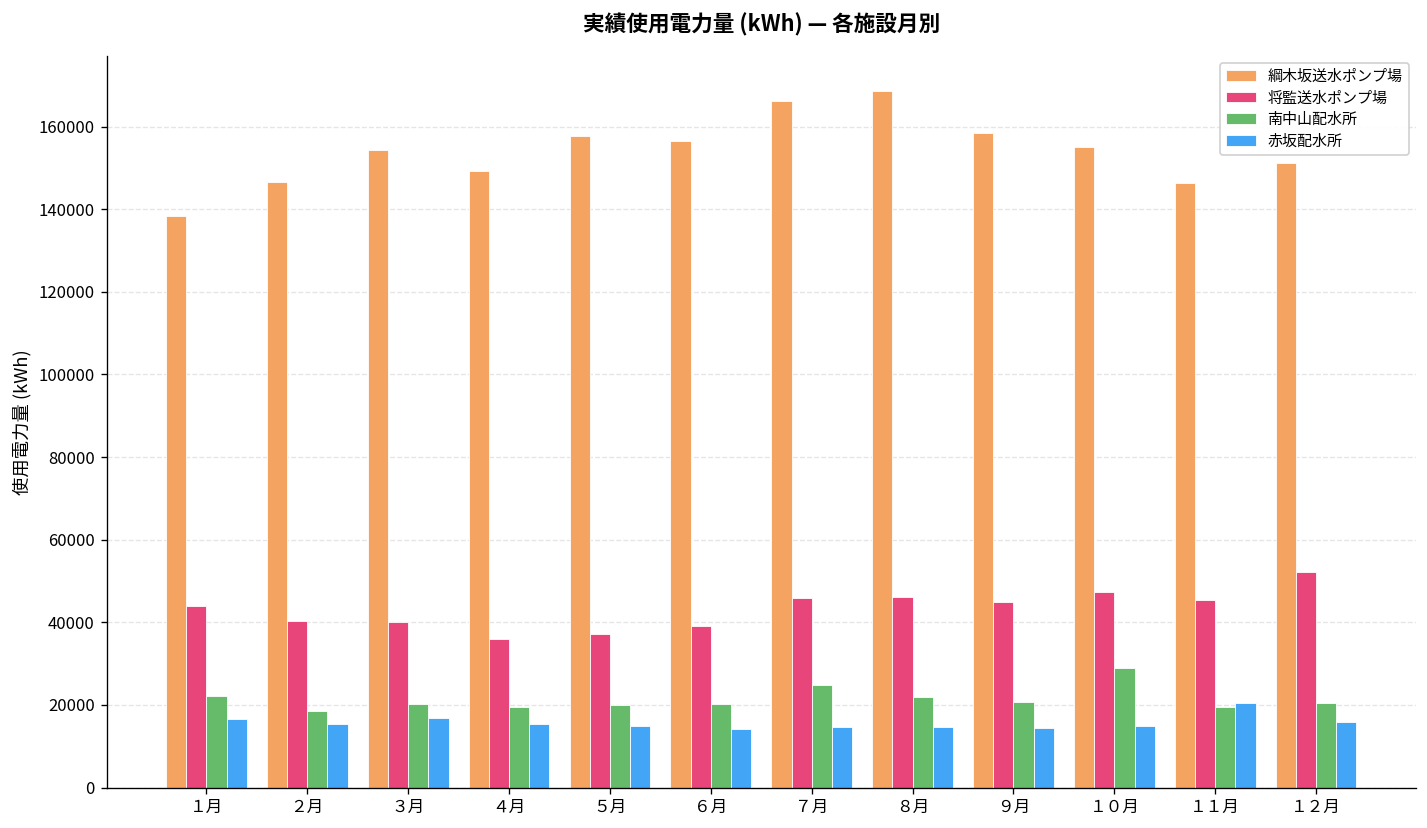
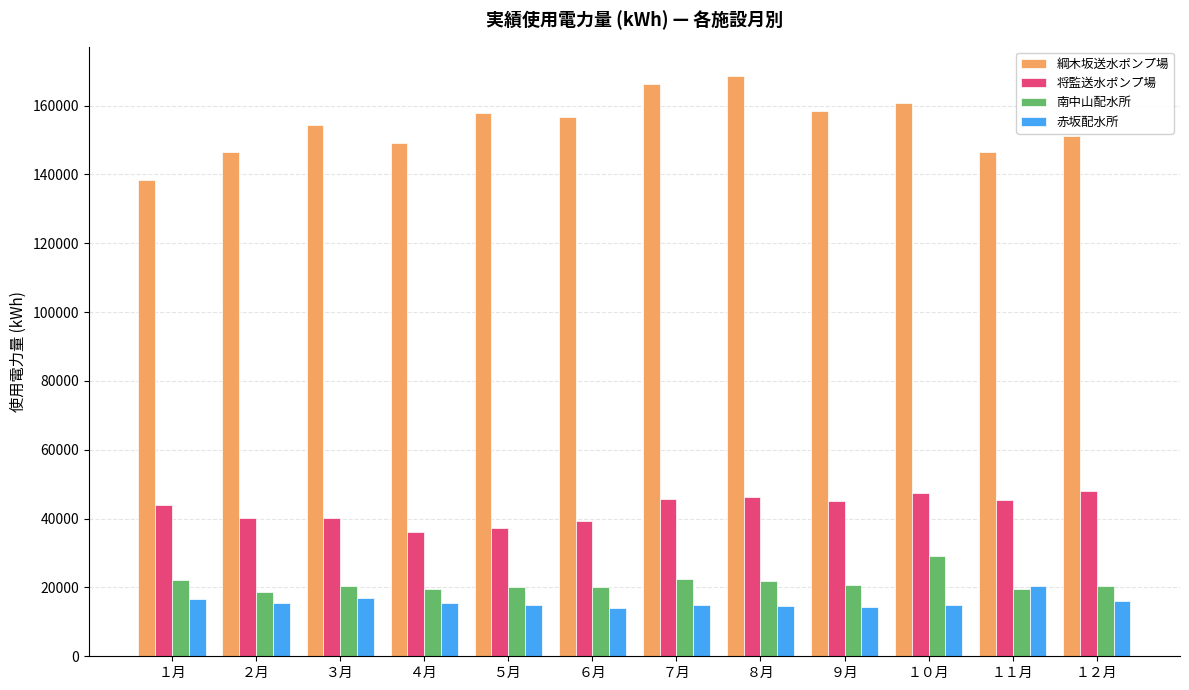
南中山配水所, ７月: 25000 -> 22000
綱木坂送水ポンプ場, １０月: 155000 -> 161000
将監送水ポンプ場, １２月: 52000 -> 48000
